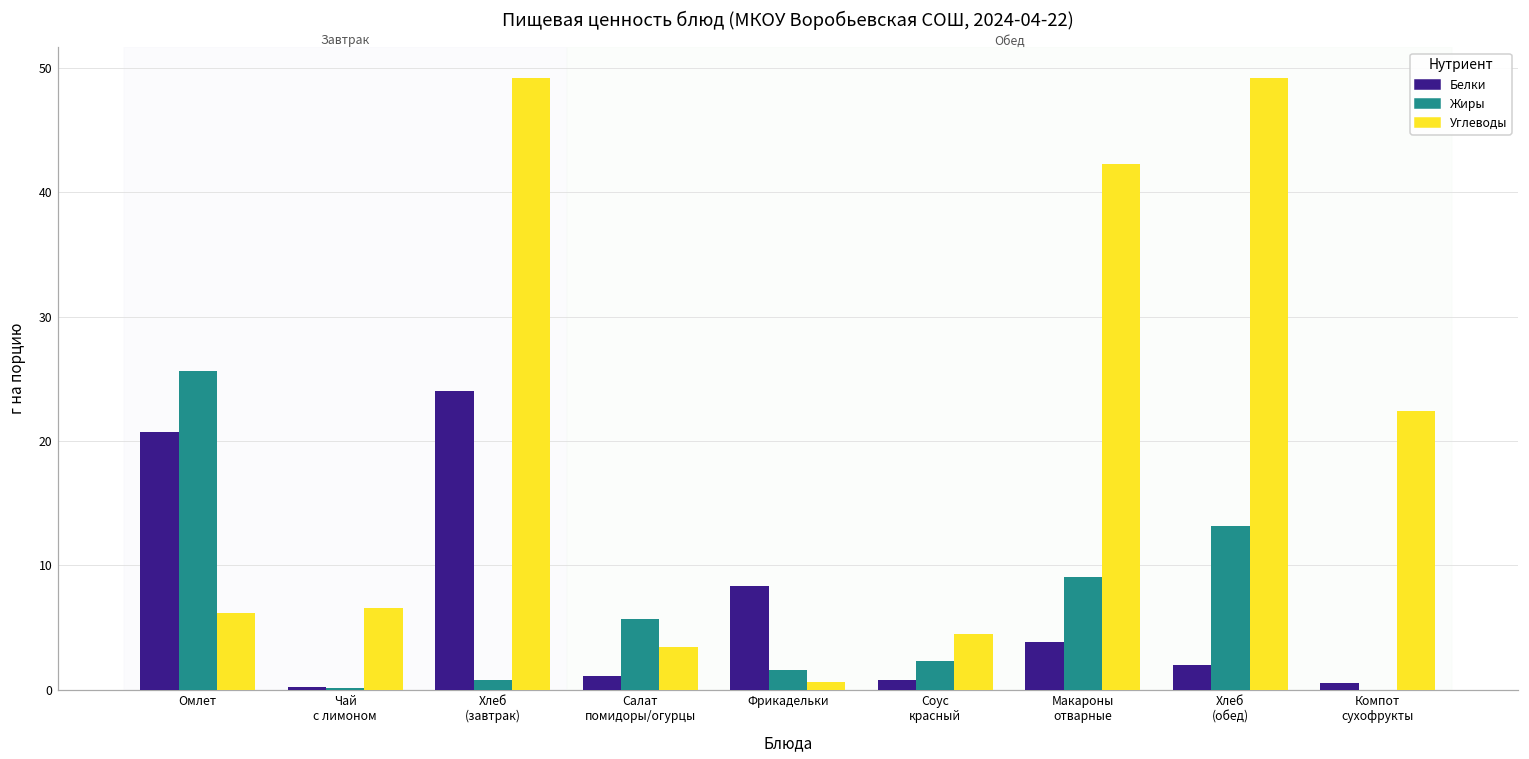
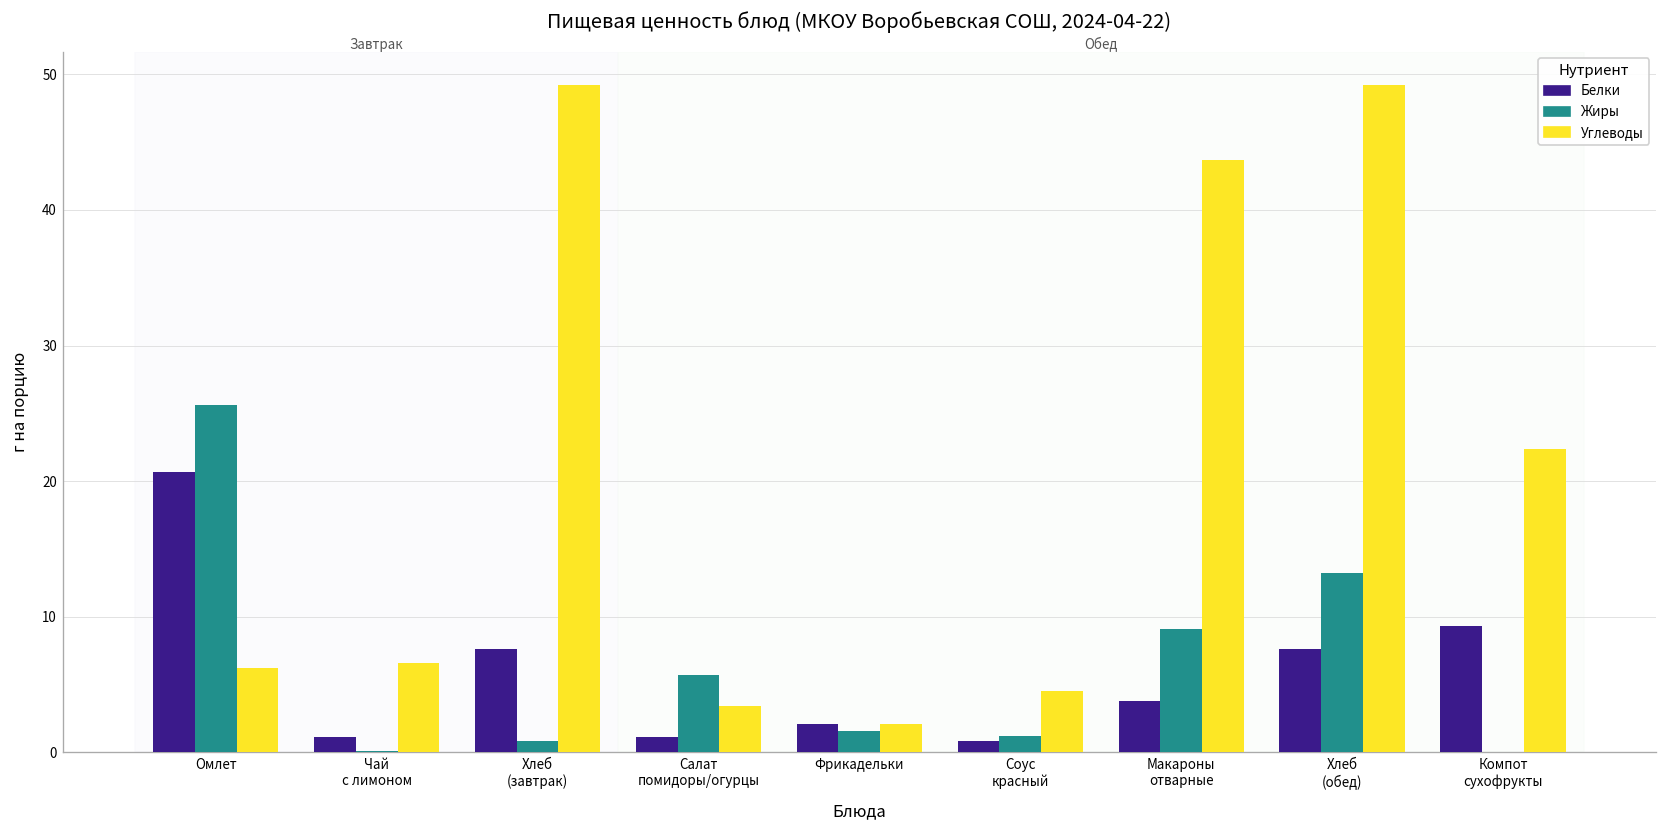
Белки, Чай с лимоном: 0.2 -> 1.1
Белки, Хлеб (завтрак): 24.0 -> 7.6
Белки, Фрикадельки: 8.3 -> 2.1
Углеводы, Фрикадельки: 0.6 -> 2.1
Жиры, Соус красный: 2.3 -> 1.2
Углеводы, Макароны отварные: 42.3 -> 43.7
Белки, Хлеб (обед): 2.0 -> 7.6
Белки, Компот сухофрукты: 0.5 -> 9.3
